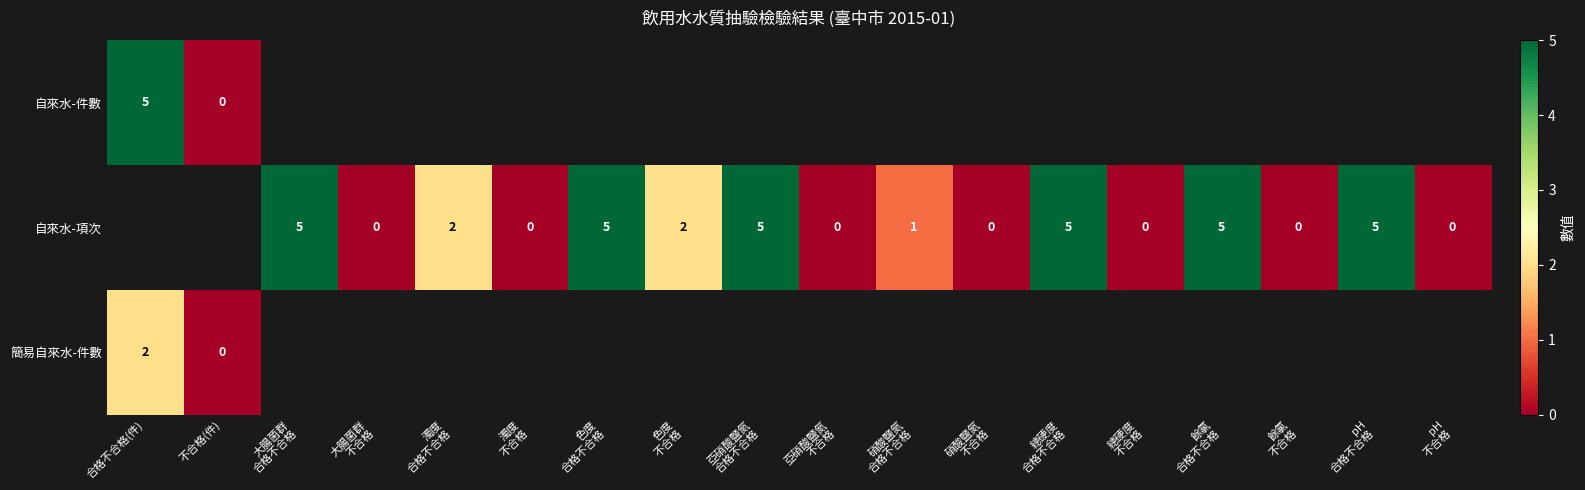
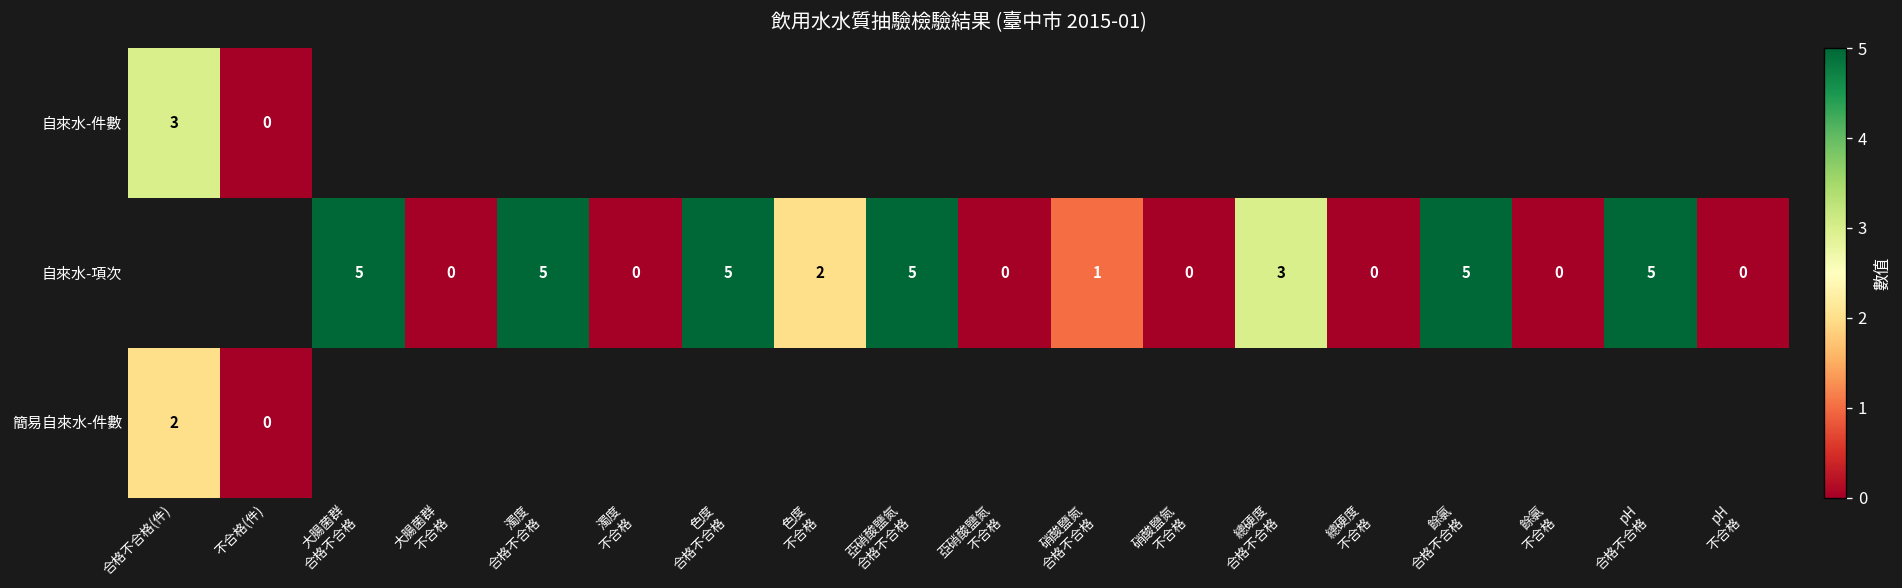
自來水-件數, 合格不合格(件): 5 -> 3
自來水-項次, 濁度 合格不合格: 2 -> 5
自來水-項次, 總硬度 合格不合格: 5 -> 3
